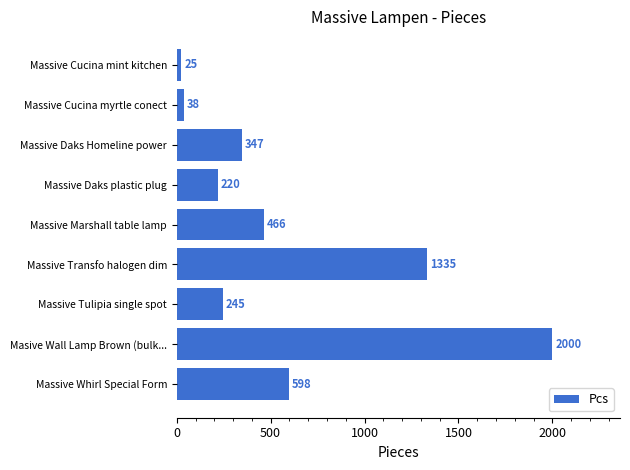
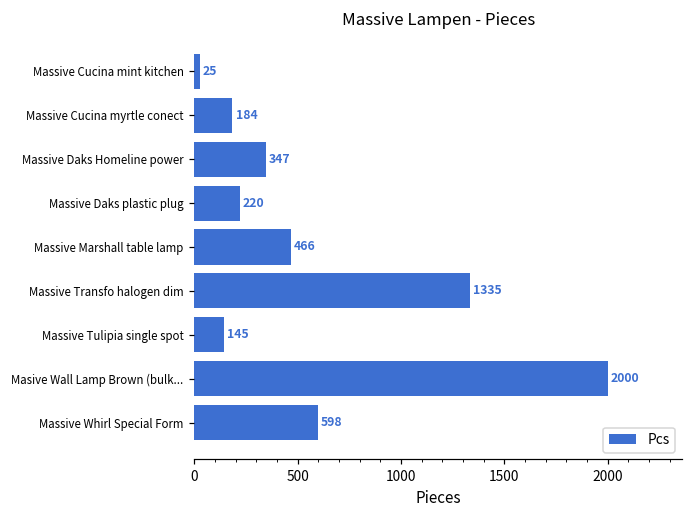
Massive Cucina myrtle conect: 38 -> 184
Massive Tulipia single spot: 245 -> 145
